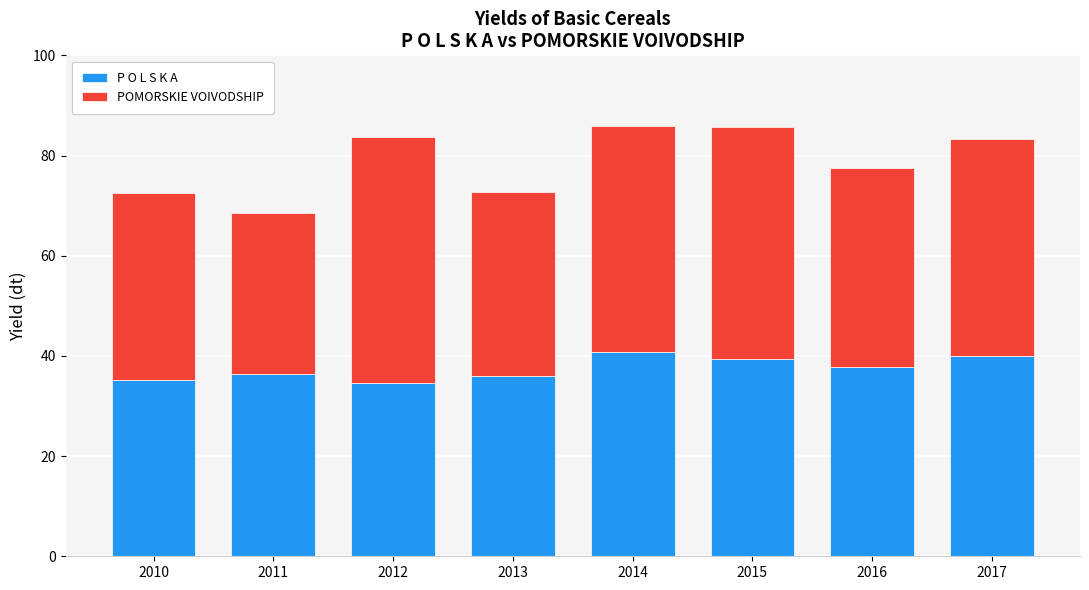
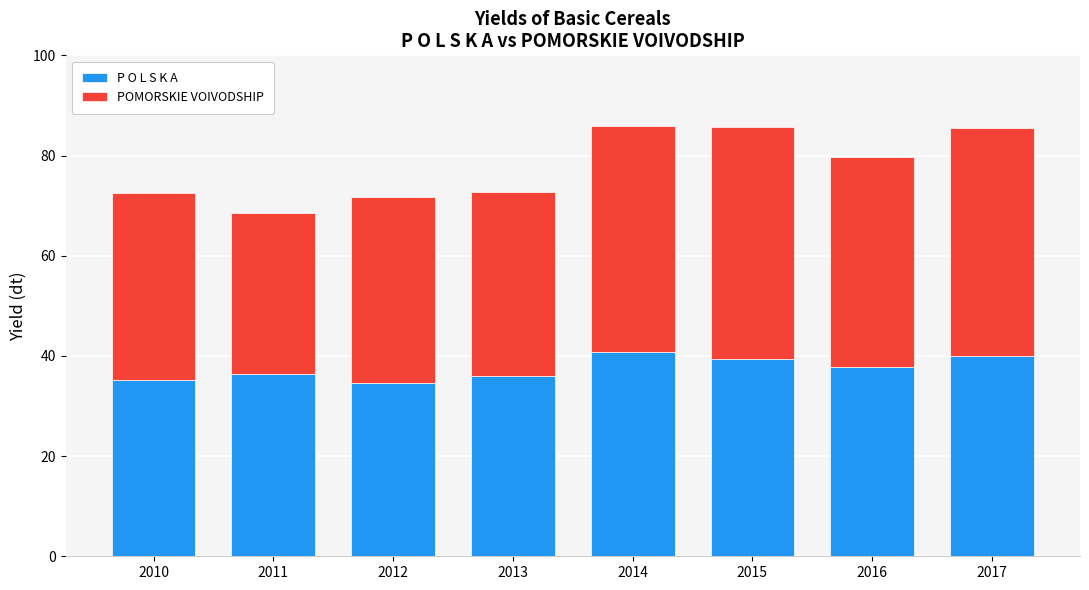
POMORSKIE VOIVODSHIP, 2012: 49 -> 37
POMORSKIE VOIVODSHIP, 2016: 40 -> 42
POMORSKIE VOIVODSHIP, 2017: 43 -> 45
